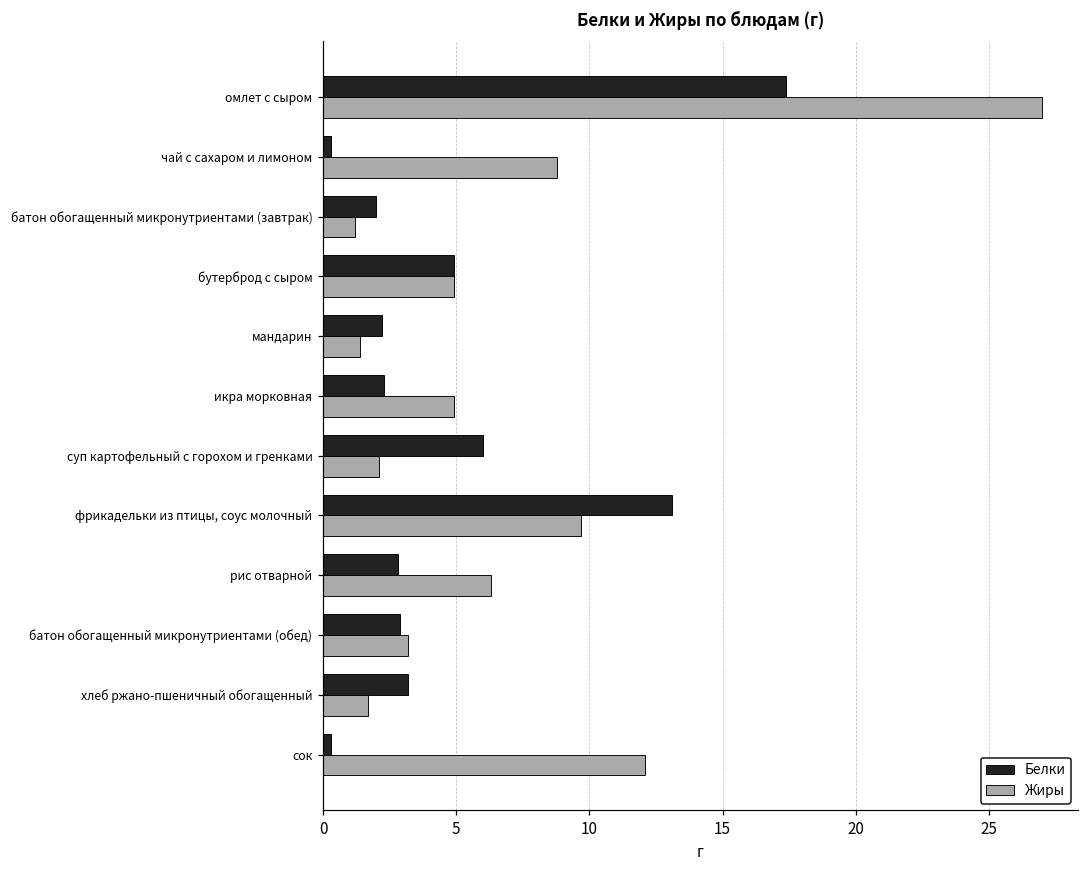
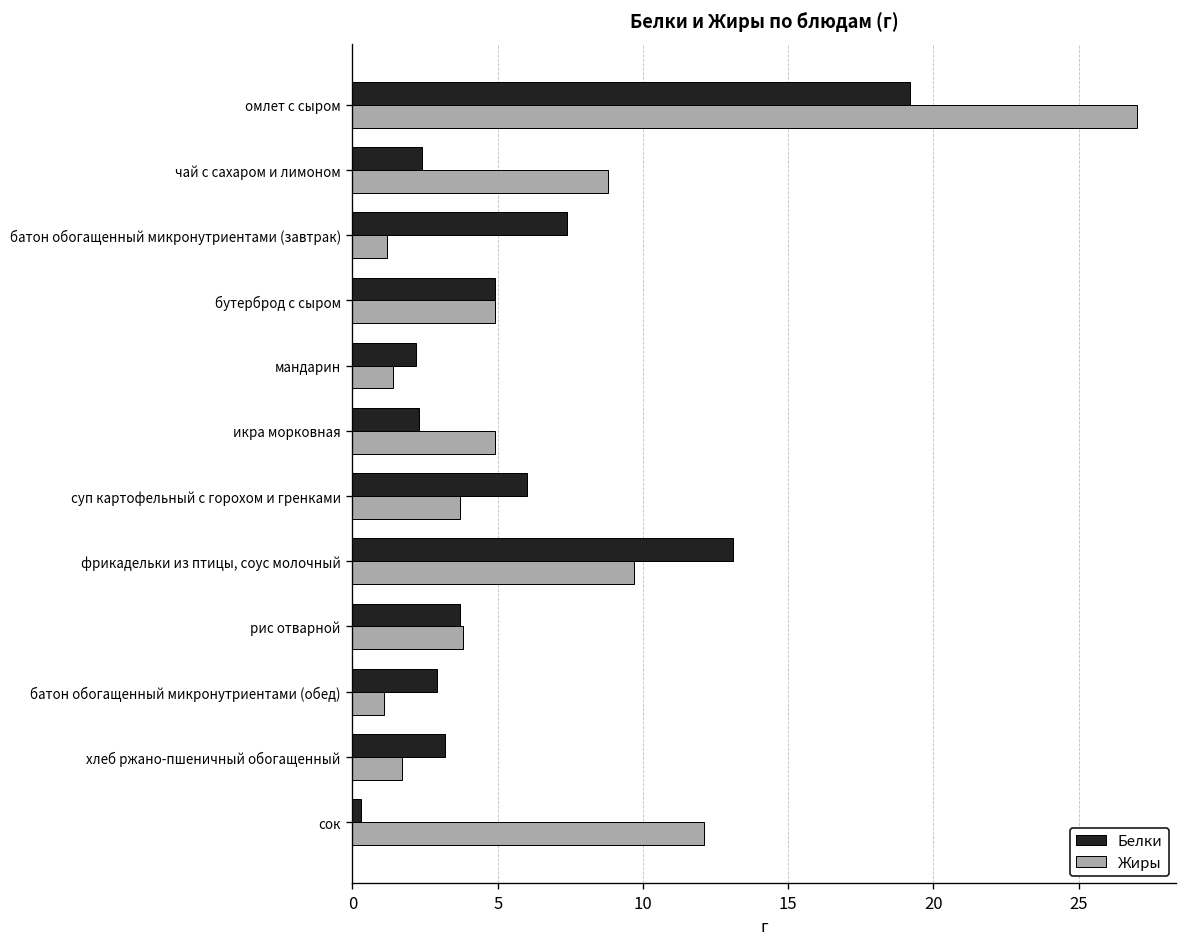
Белки, омлет с сыром: 17.4 -> 19.2
Белки, чай с сахаром и лимоном: 0.3 -> 2.4
Белки, батон обогащенный микронутриентами (завтрак): 2.0 -> 7.4
Жиры, суп картофельный с горохом и гренками: 2.1 -> 3.7
Белки, рис отварной: 2.8 -> 3.7
Жиры, рис отварной: 6.3 -> 3.8
Жиры, батон обогащенный микронутриентами (обед): 3.2 -> 1.1
